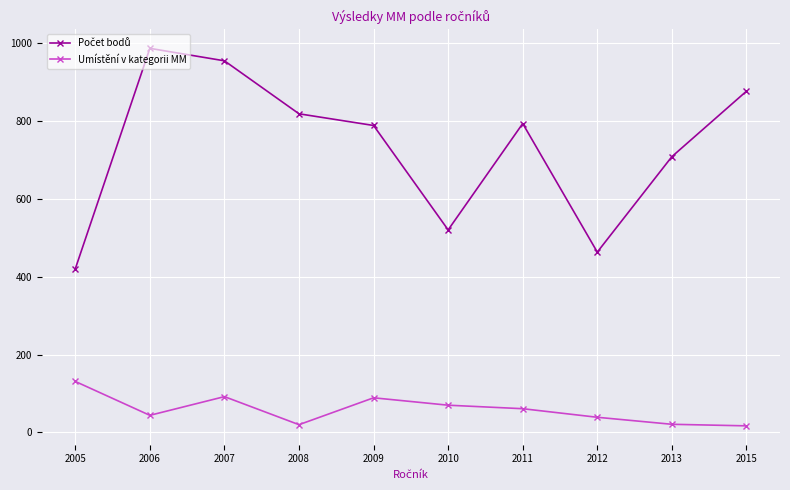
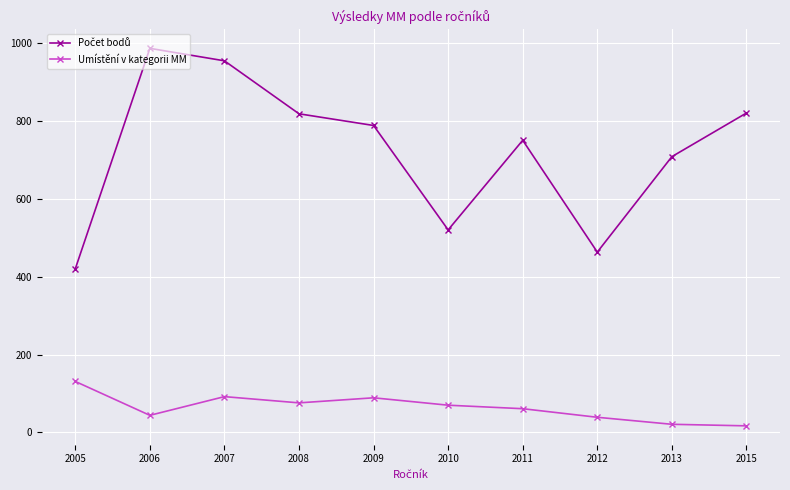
Umístění v kategorii MM, 2008: 20 -> 80
Počet bodů, 2011: 790 -> 750
Počet bodů, 2015: 880 -> 820
